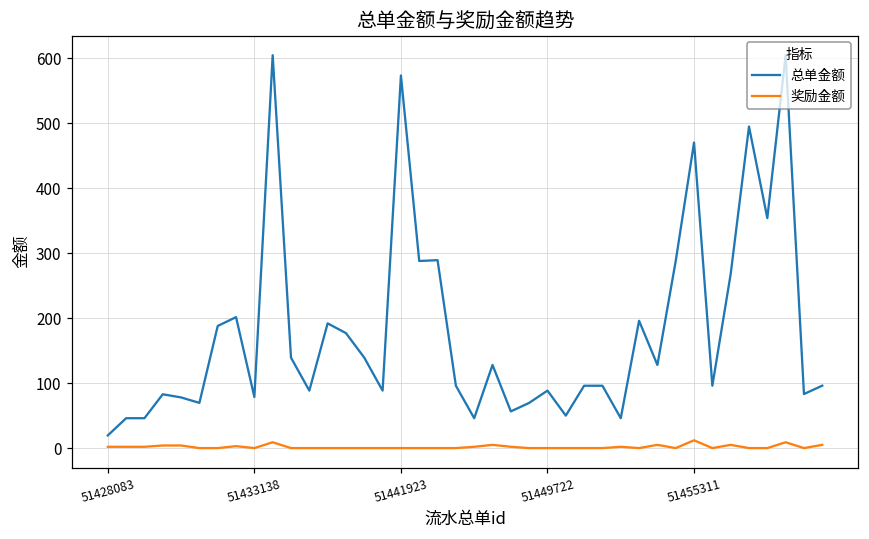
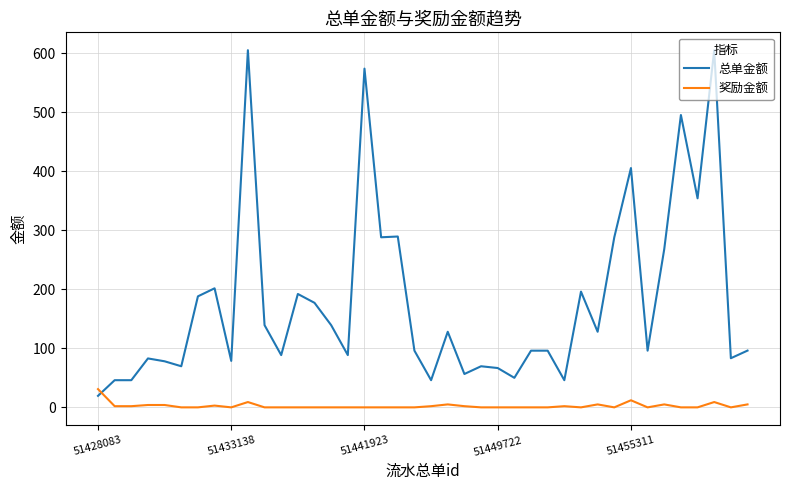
奖励金额, 51428083: 0 -> 30
总单金额, 51449722: 90 -> 70
总单金额, 51455311: 470 -> 410
